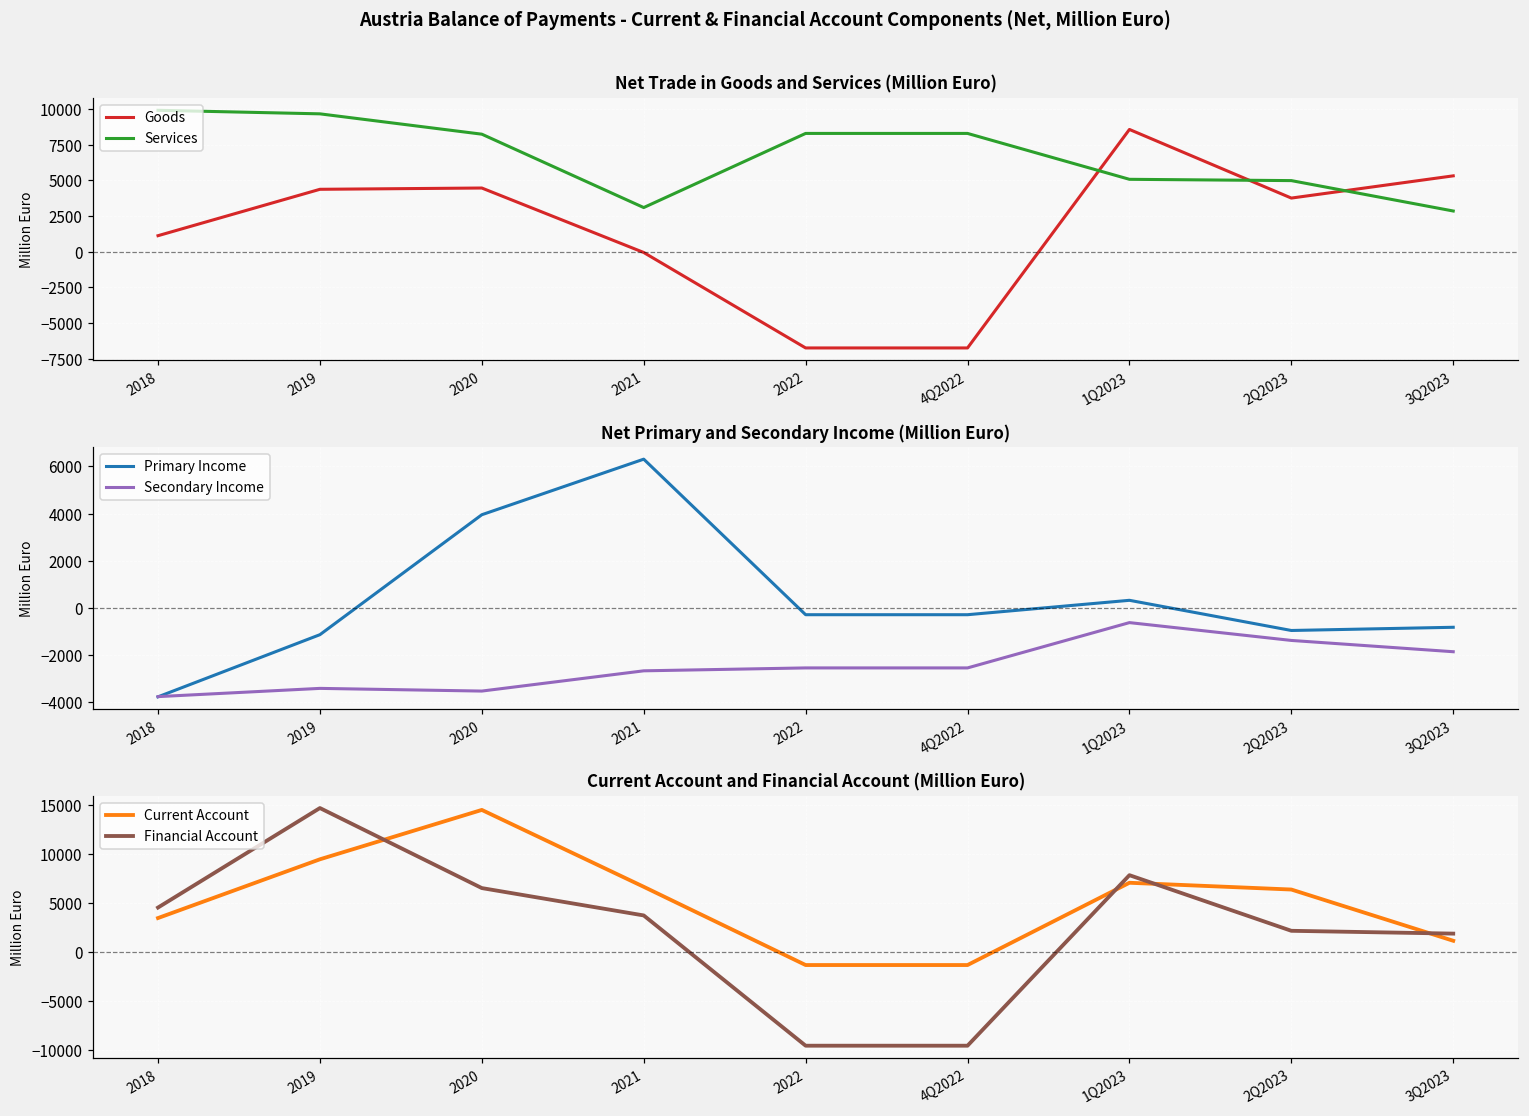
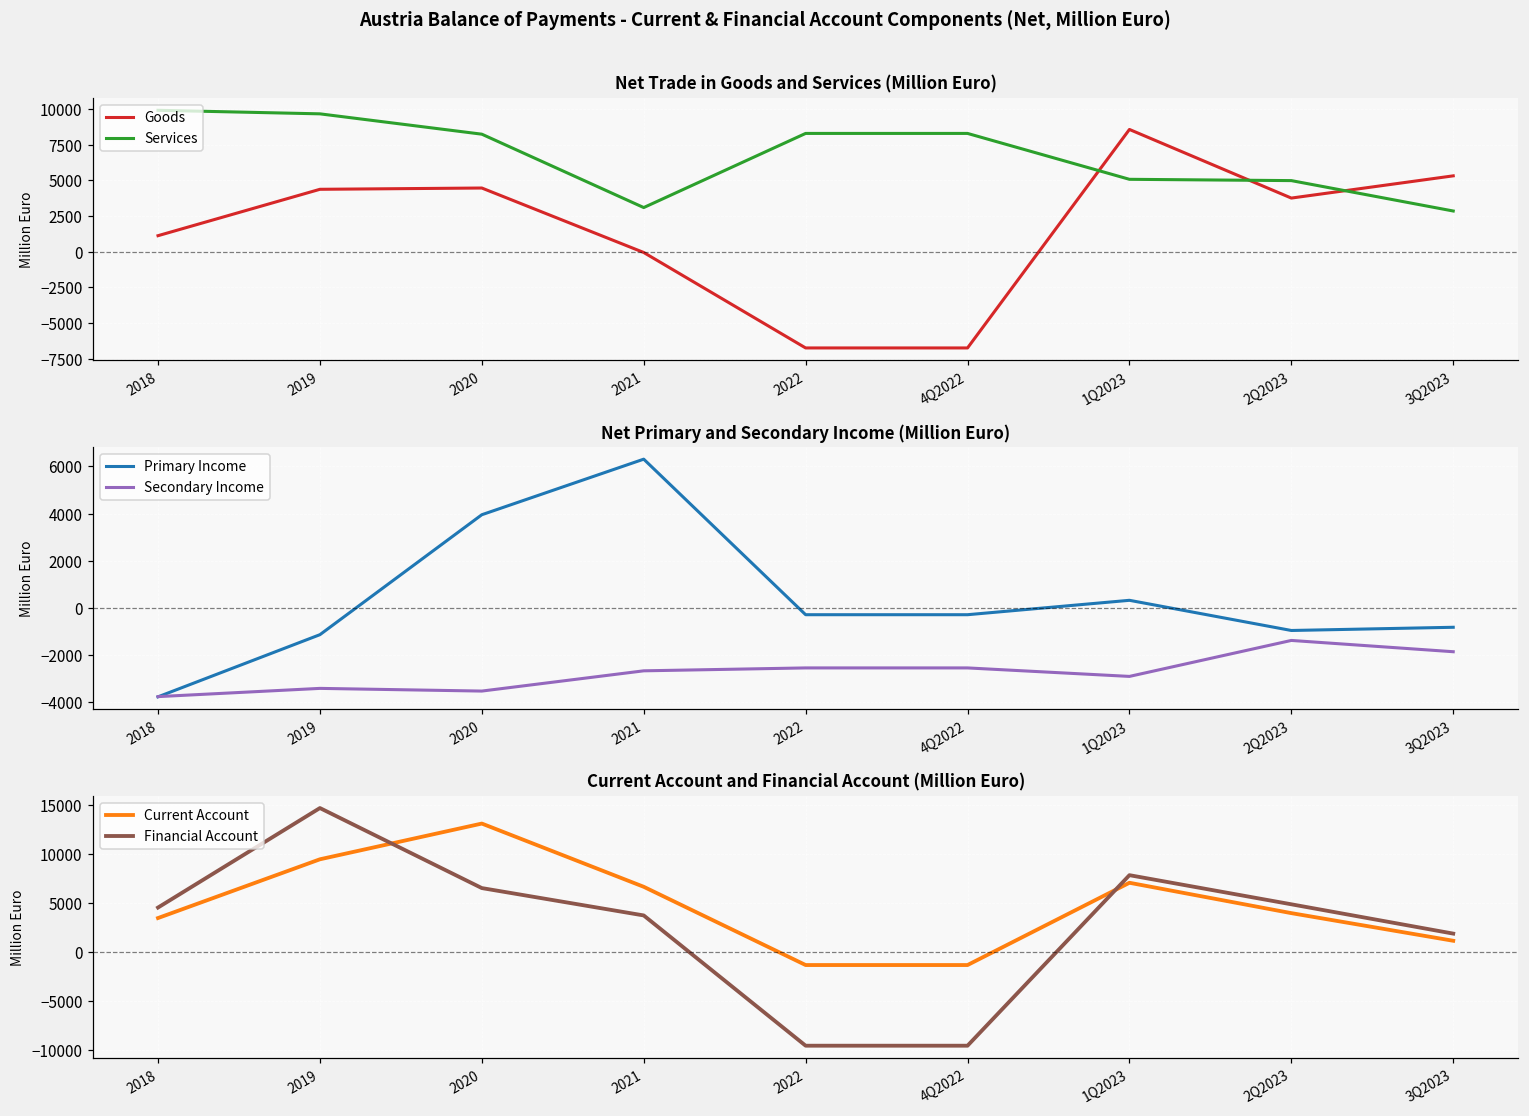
Net Primary and Secondary Income (Million Euro), Secondary Income, 1Q2023: -600 -> -2900
Current Account and Financial Account (Million Euro), Current Account, 2020: 14000 -> 13000
Current Account and Financial Account (Million Euro), Current Account, 2Q2023: 6000 -> 4000
Current Account and Financial Account (Million Euro), Financial Account, 2Q2023: 2000 -> 5000
